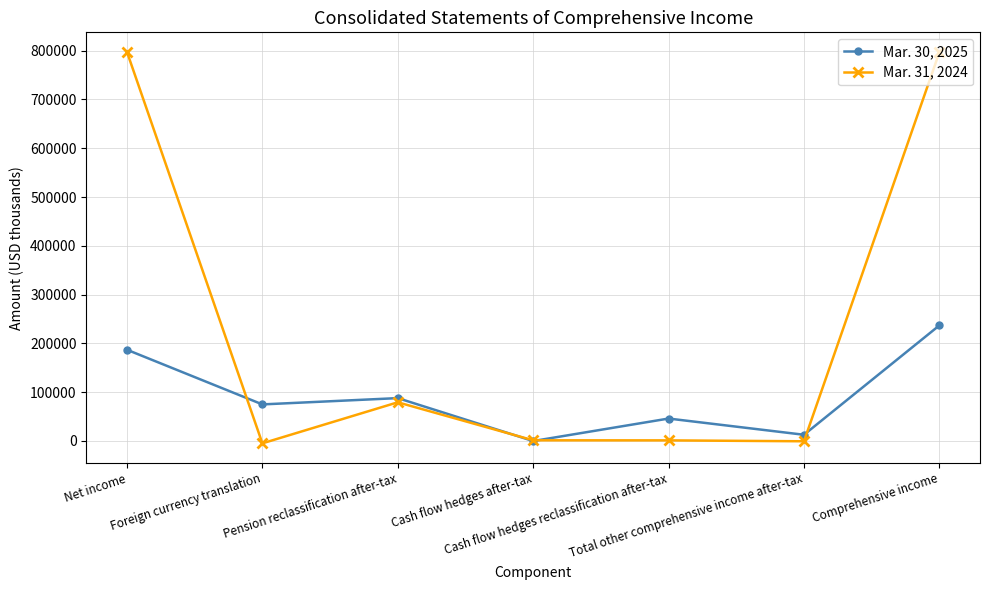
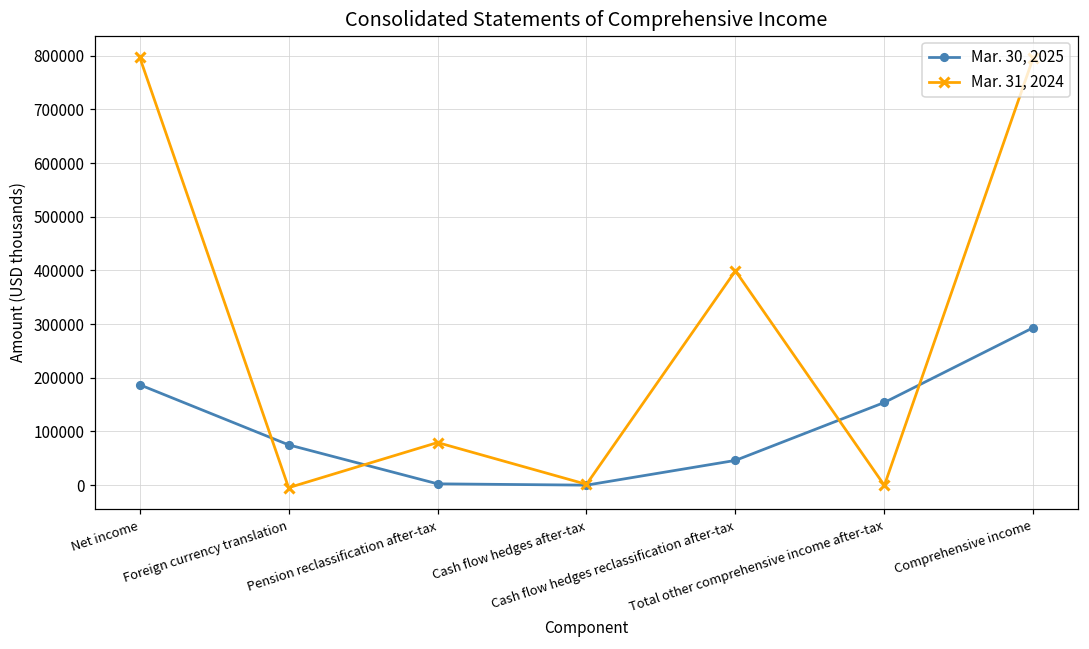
Mar. 30, 2025, Pension reclassification after-tax: 90000 -> 0
Mar. 31, 2024, Cash flow hedges reclassification after-tax: 0 -> 400000
Mar. 30, 2025, Total other comprehensive income after-tax: 10000 -> 150000
Mar. 30, 2025, Comprehensive income: 240000 -> 290000
